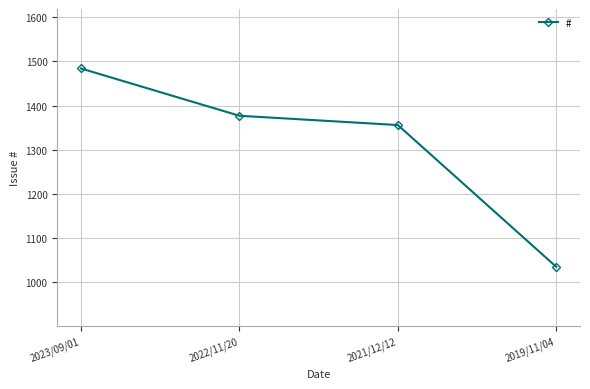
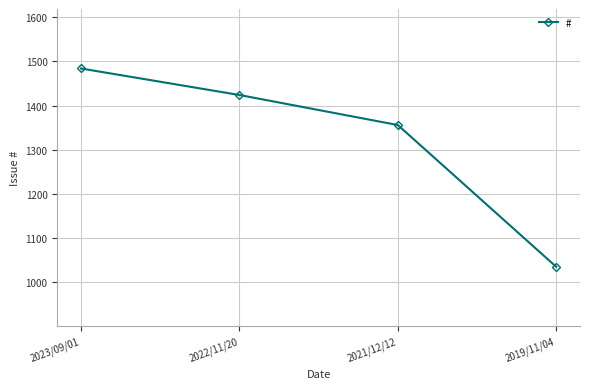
2022/11/20: 1380 -> 1420
